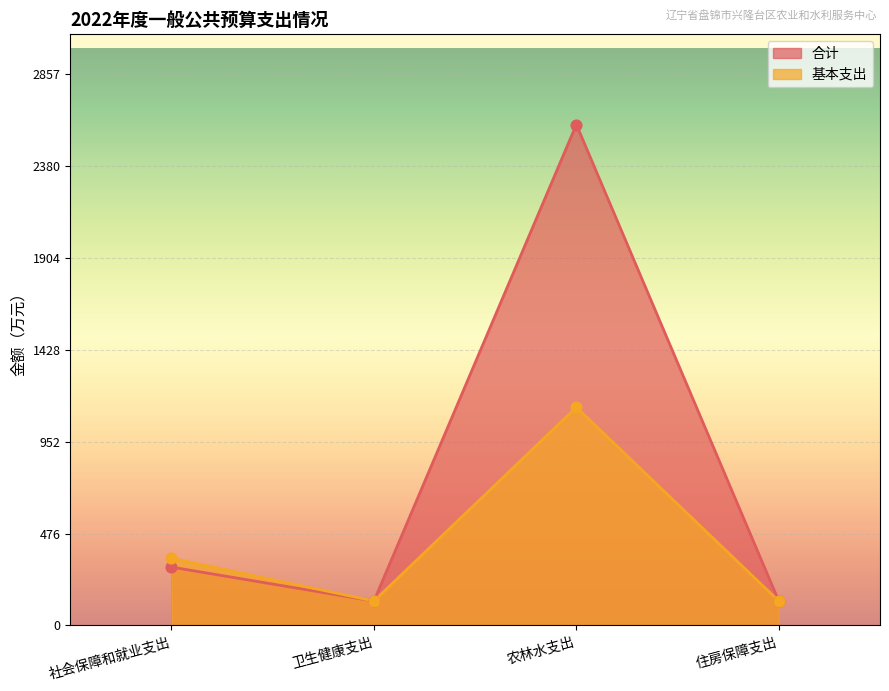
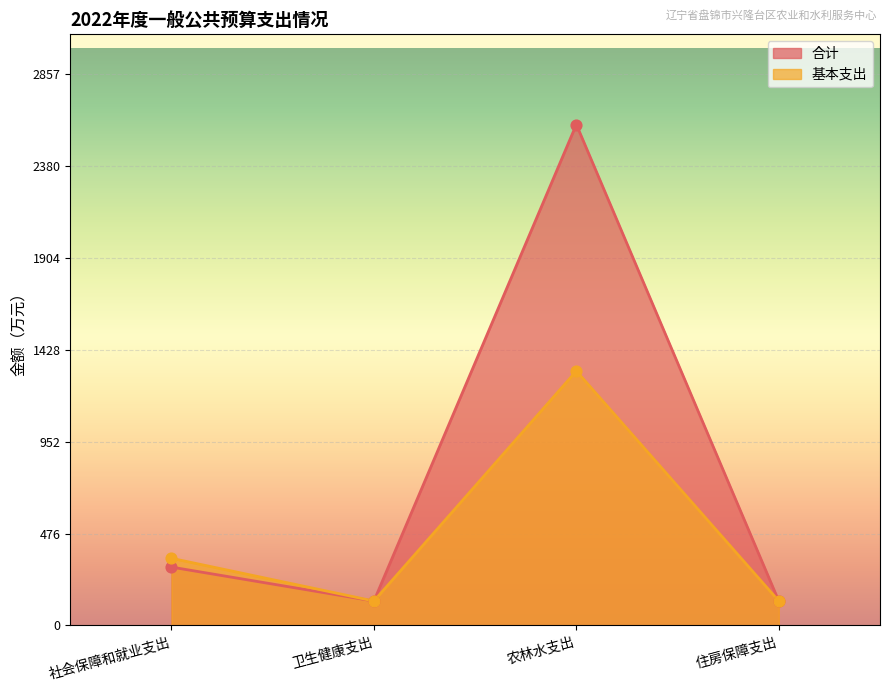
基本支出, 农林水支出: 1130 -> 1320
